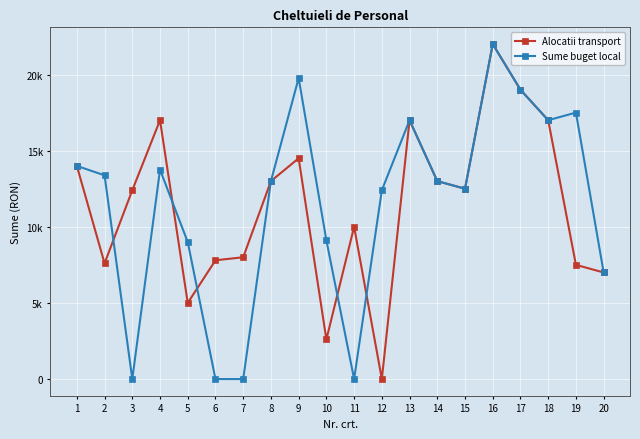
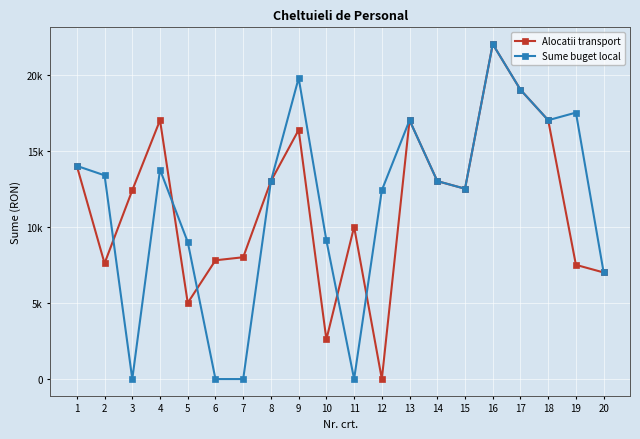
Alocatii transport, 9: 14500 -> 16400
